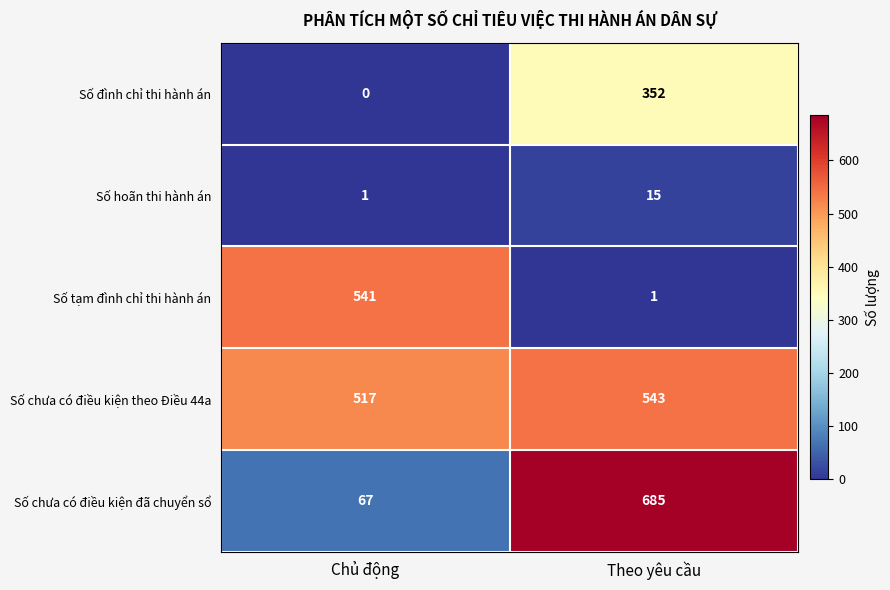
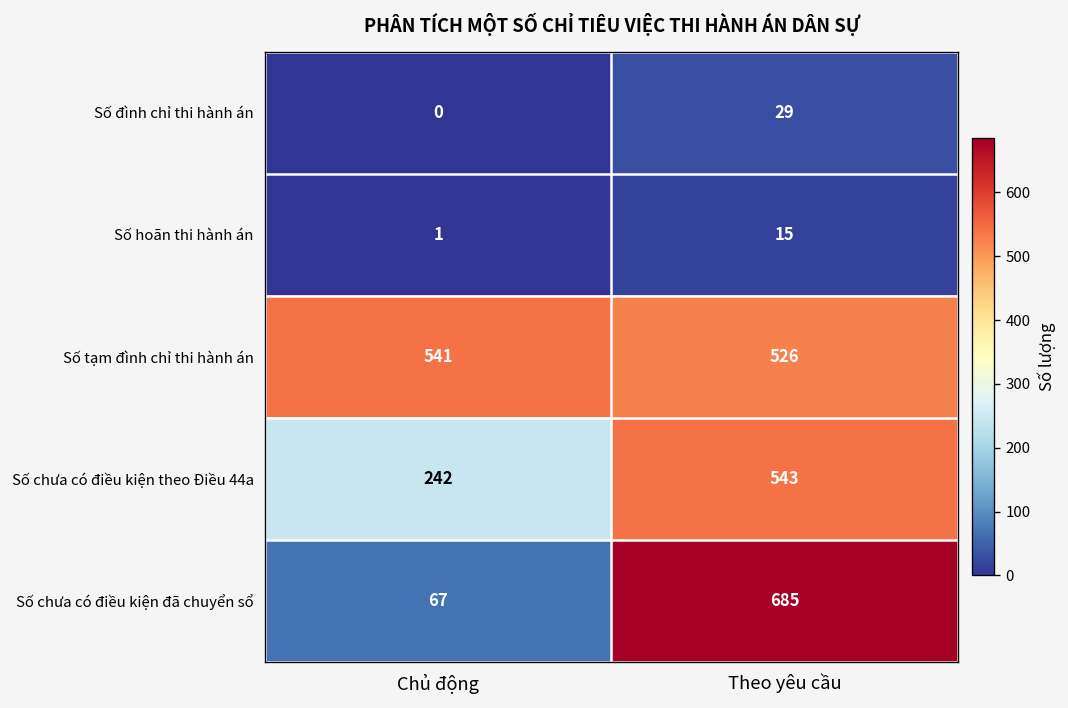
Số đình chỉ thi hành án, Theo yêu cầu: 352 -> 29
Số tạm đình chỉ thi hành án, Theo yêu cầu: 1 -> 526
Số chưa có điều kiện theo Điều 44a, Chủ động: 517 -> 242
